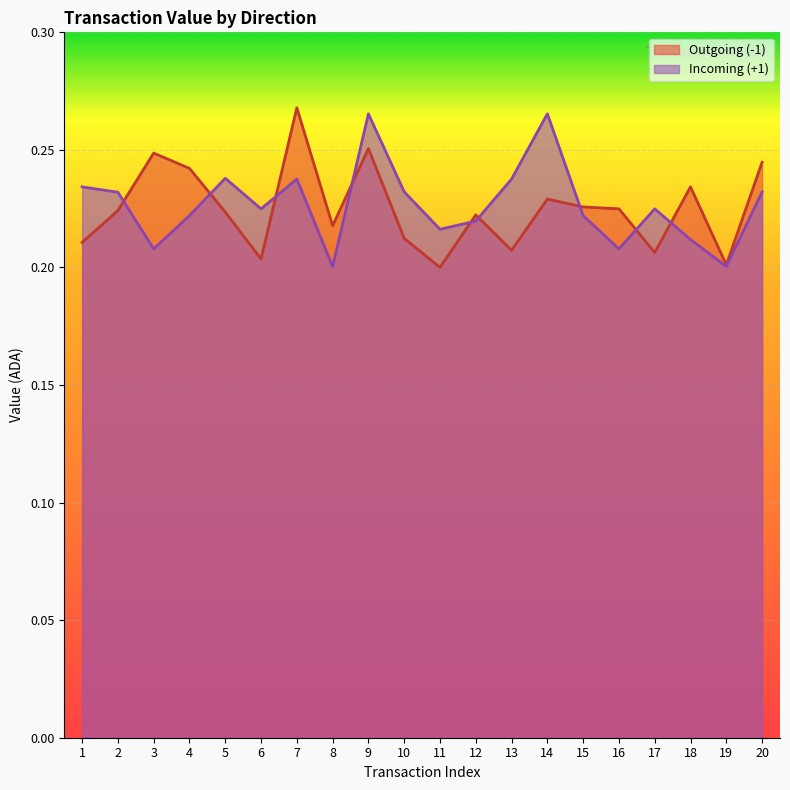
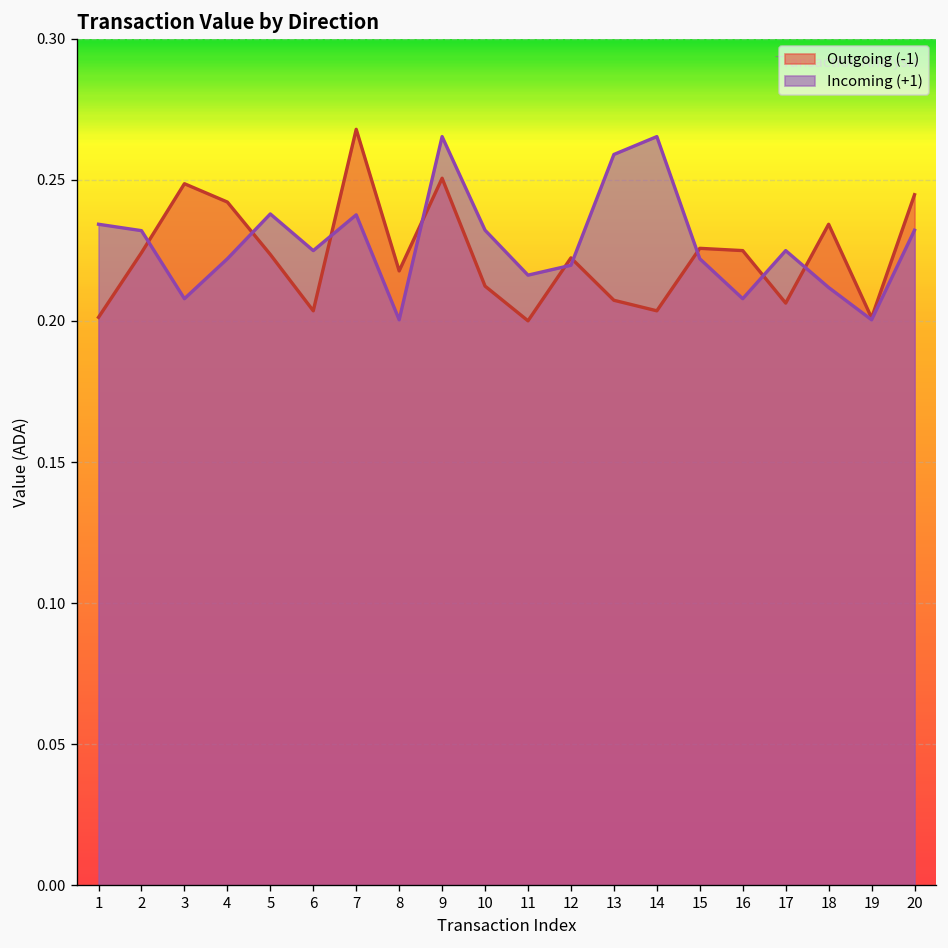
Outgoing (-1), 1: 0.211 -> 0.201
Incoming (+1), 13: 0.238 -> 0.259
Outgoing (-1), 14: 0.229 -> 0.204
